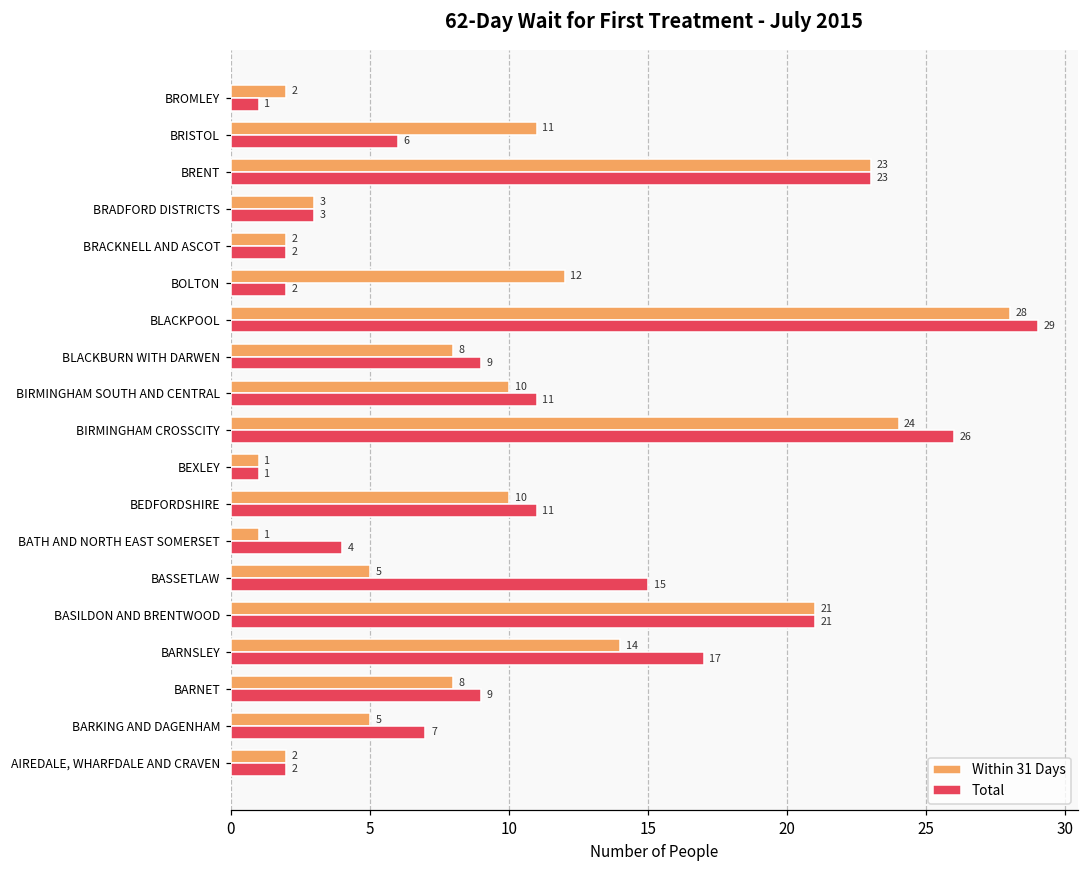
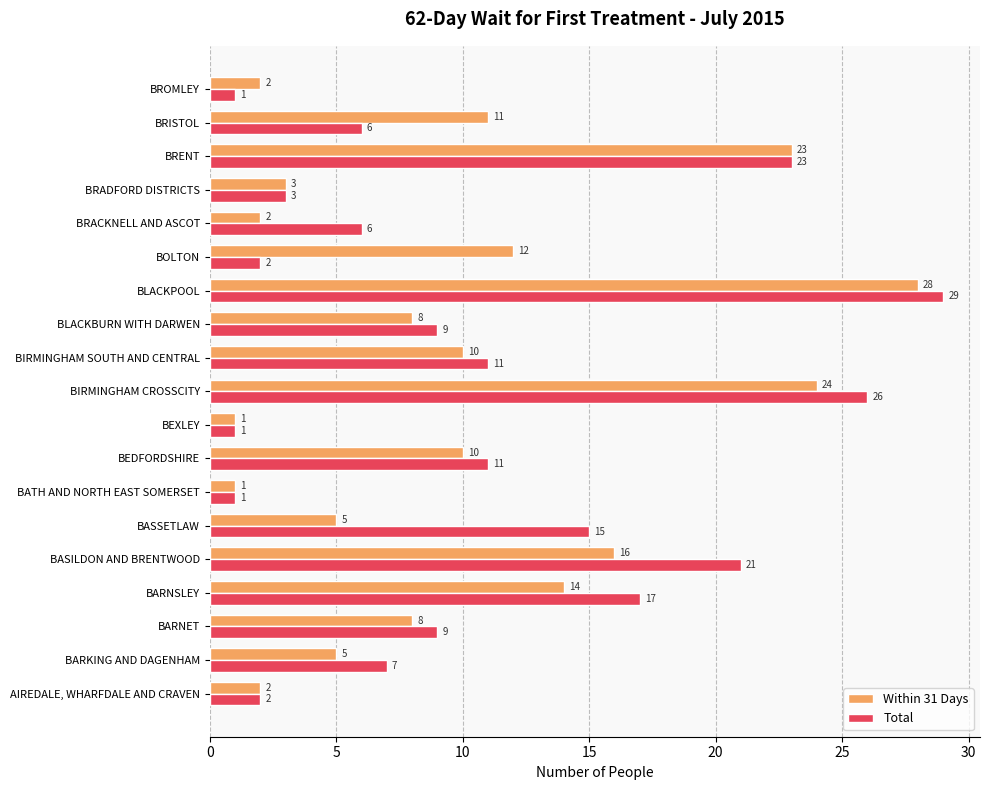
Total, BRACKNELL AND ASCOT: 2 -> 6
Total, BATH AND NORTH EAST SOMERSET: 4 -> 1
Within 31 Days, BASILDON AND BRENTWOOD: 21 -> 16
